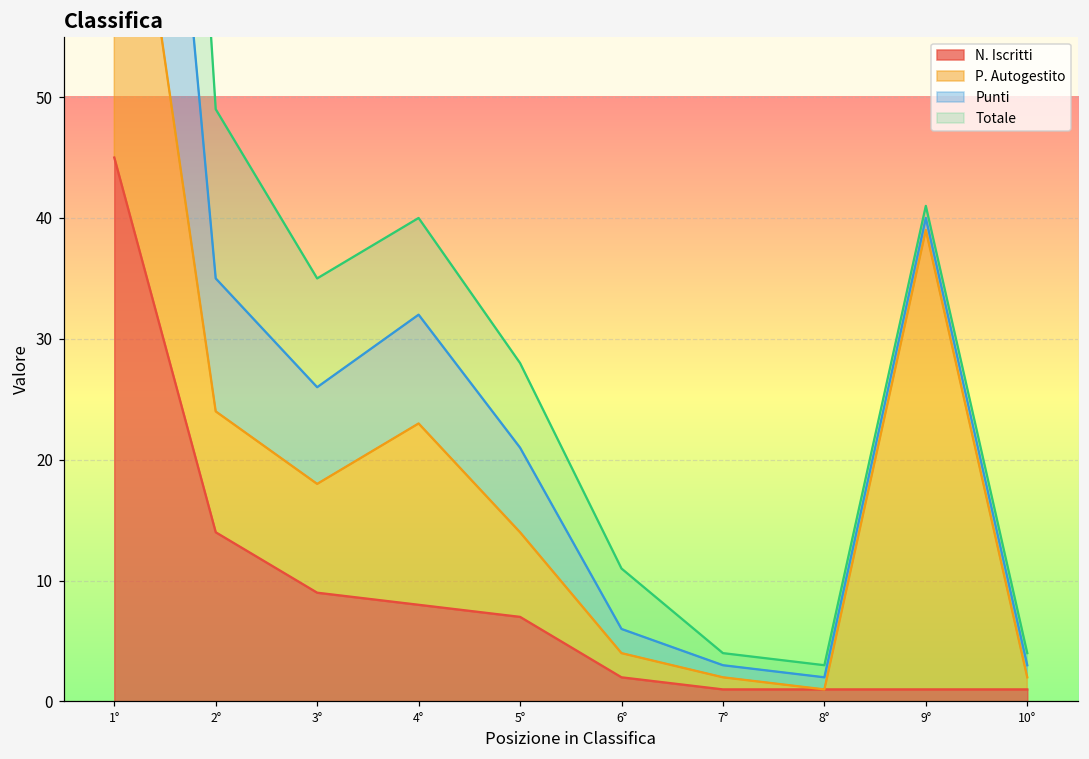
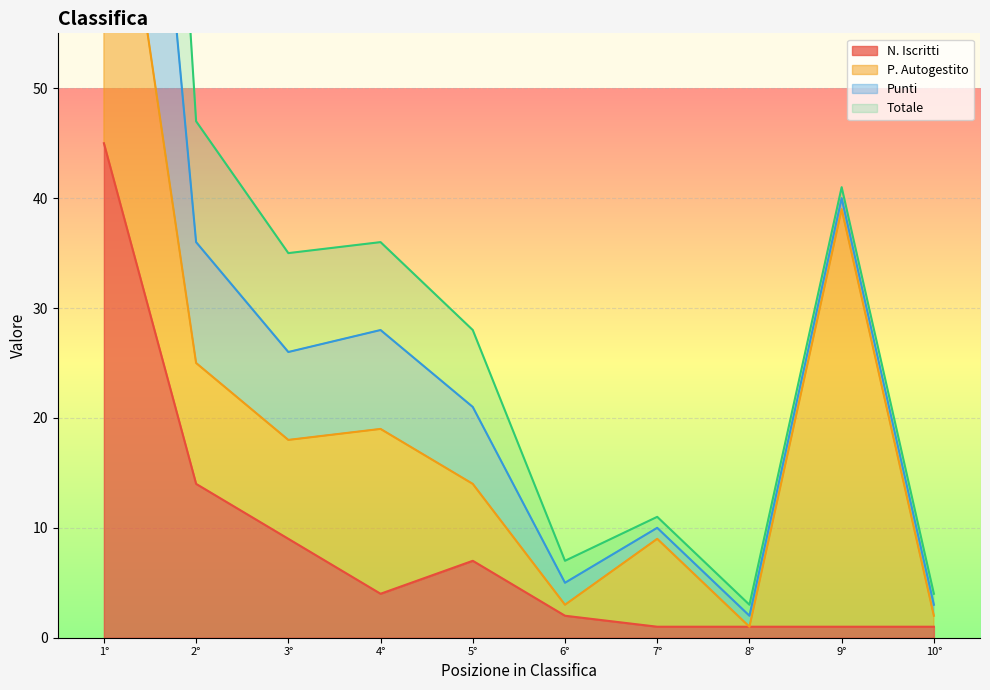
P. Autogestito, 2°: 10 -> 11
Totale, 2°: 14 -> 11
N. Iscritti, 4°: 8 -> 4
P. Autogestito, 6°: 2 -> 1
Totale, 6°: 5 -> 2
P. Autogestito, 7°: 1 -> 8
